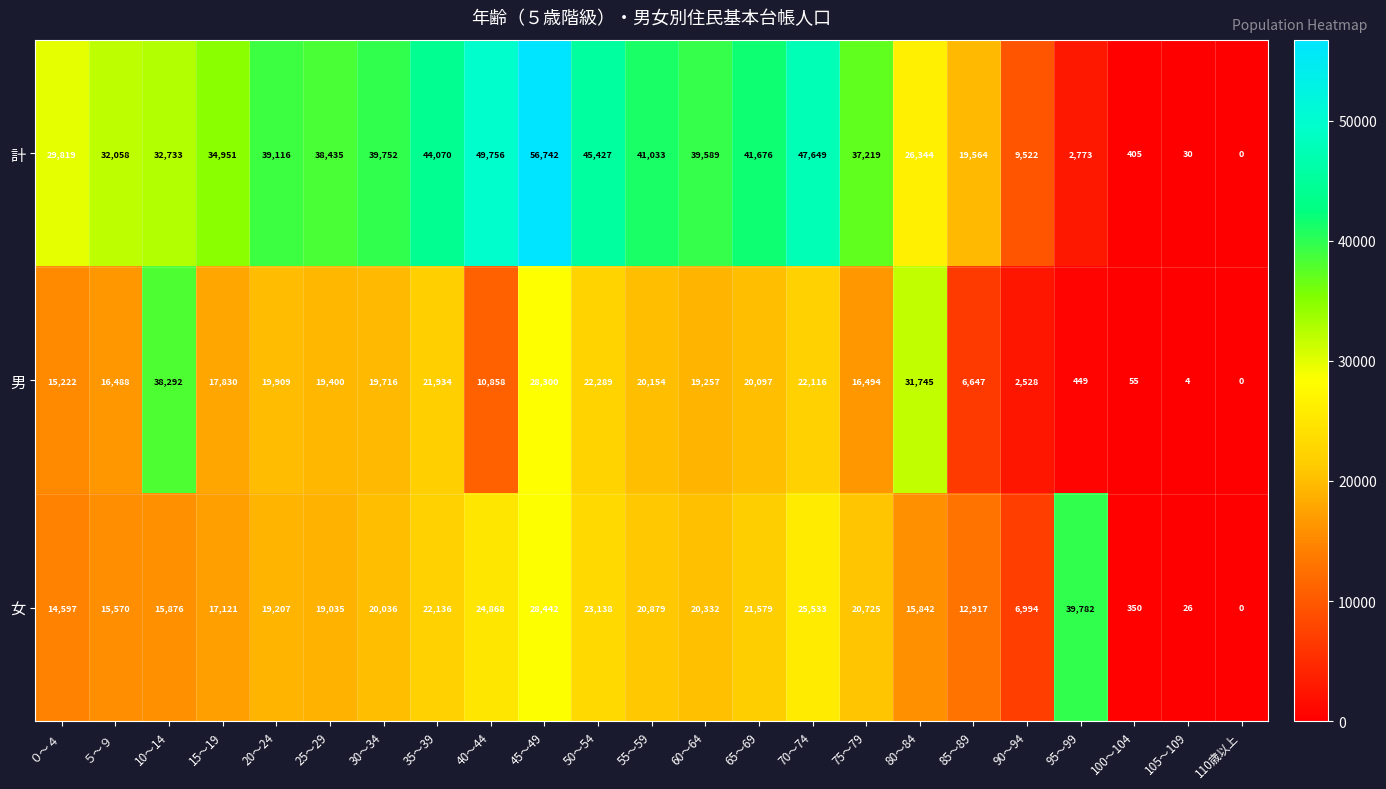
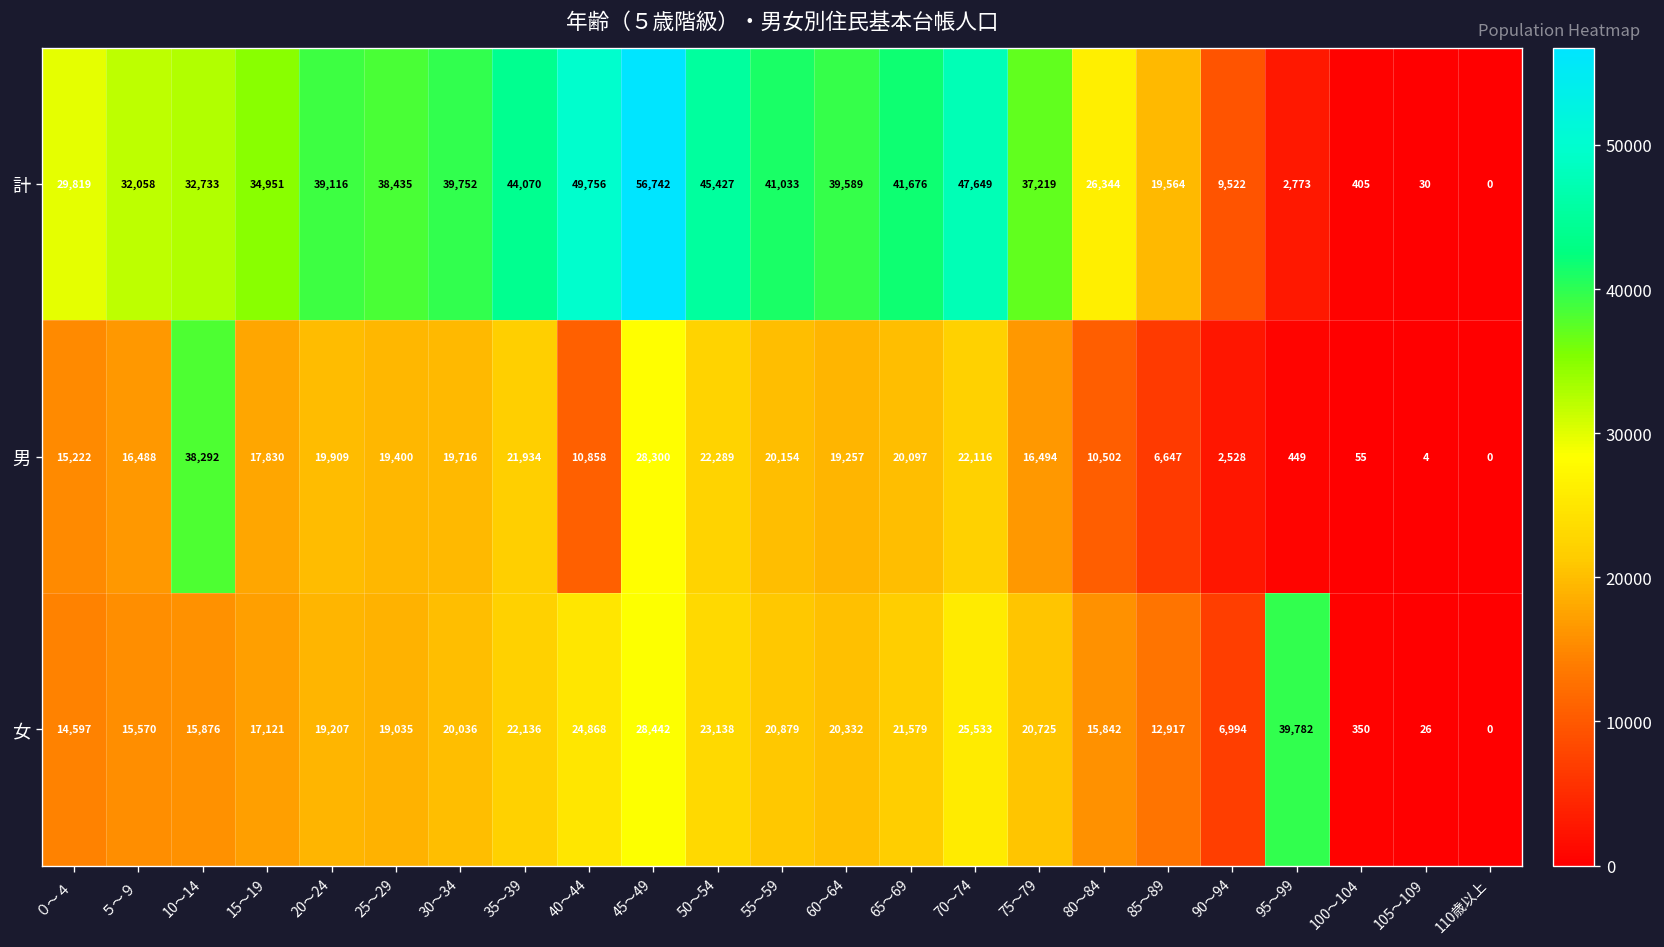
男, 80～84: 31,745 -> 10,502
